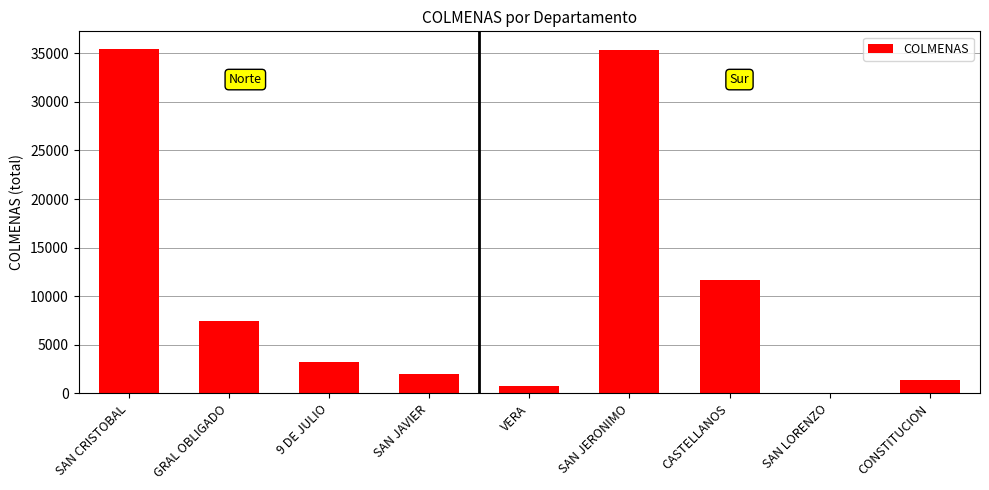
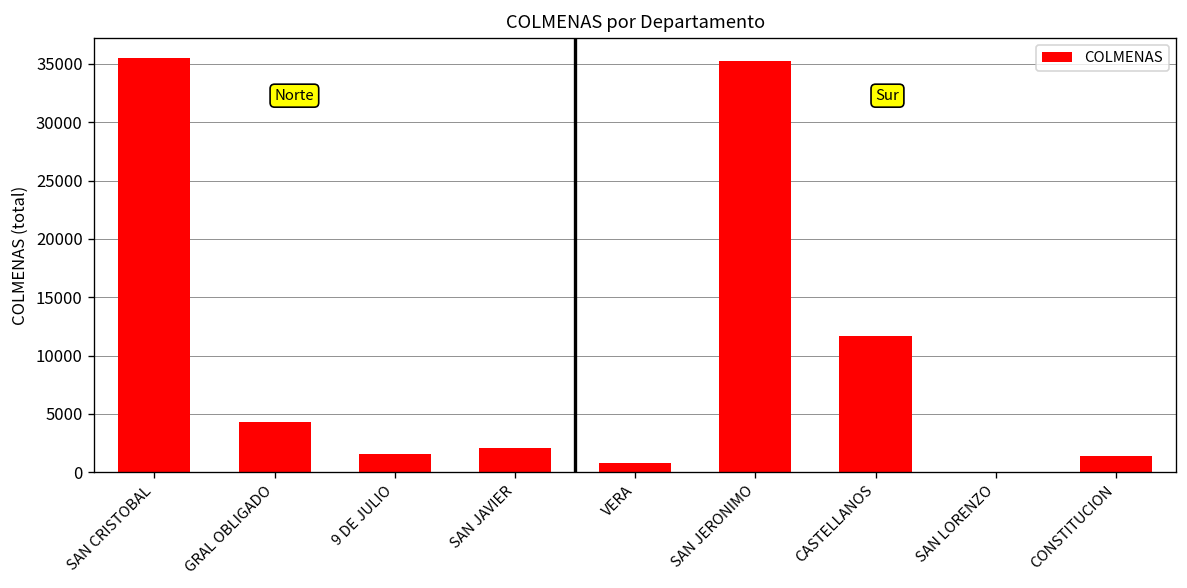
GRAL OBLIGADO: 7000 -> 4000
9 DE JULIO: 3000 -> 2000
